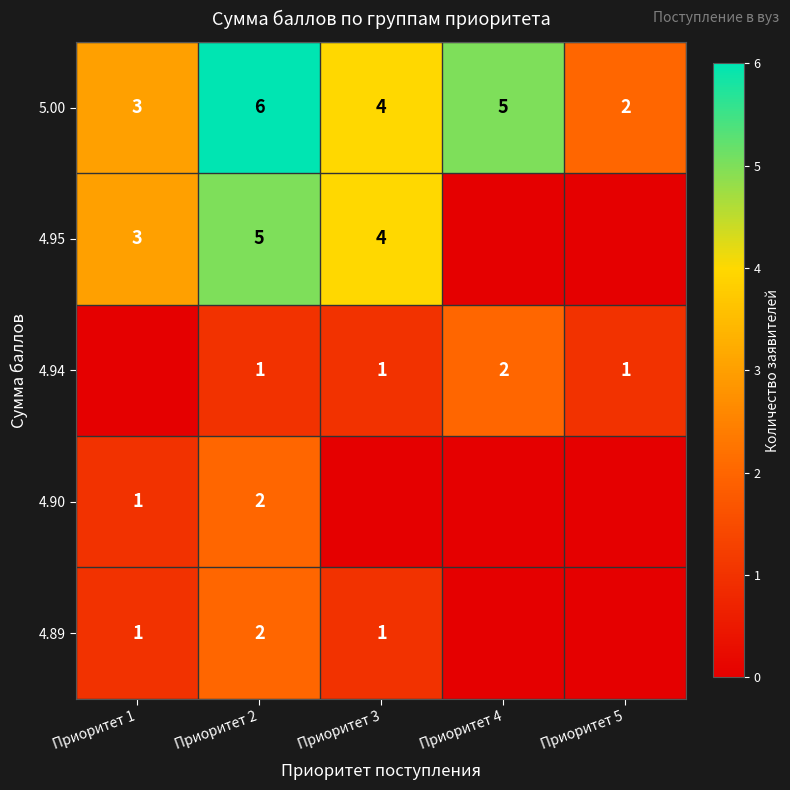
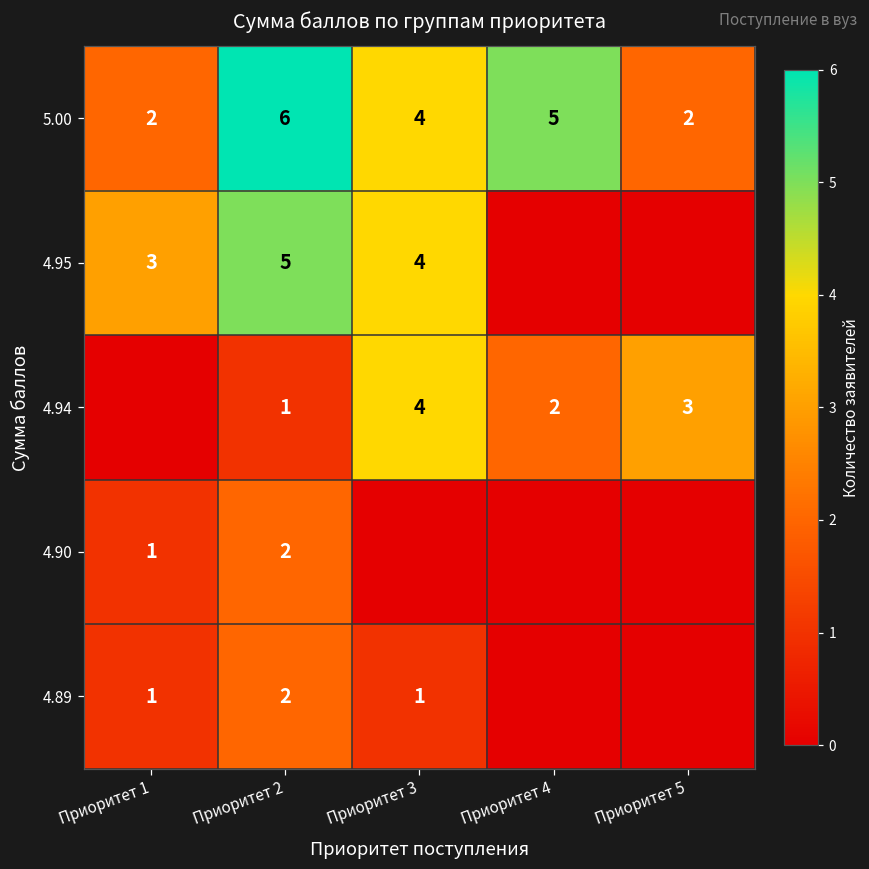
5.00, Приоритет 1: 3 -> 2
4.94, Приоритет 3: 1 -> 4
4.94, Приоритет 5: 1 -> 3
